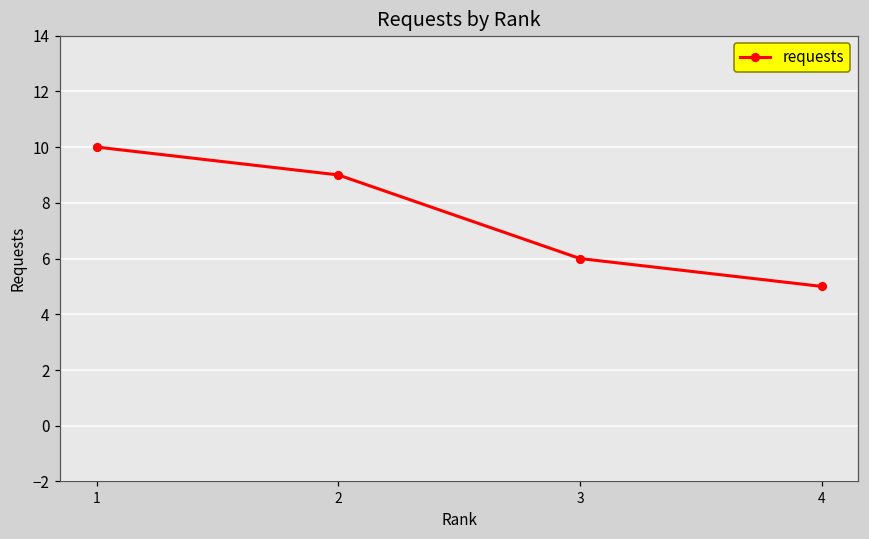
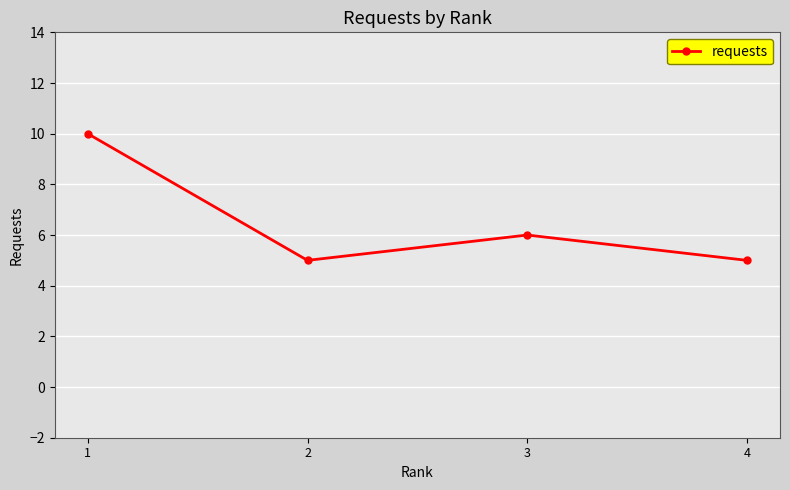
2: 9 -> 5
